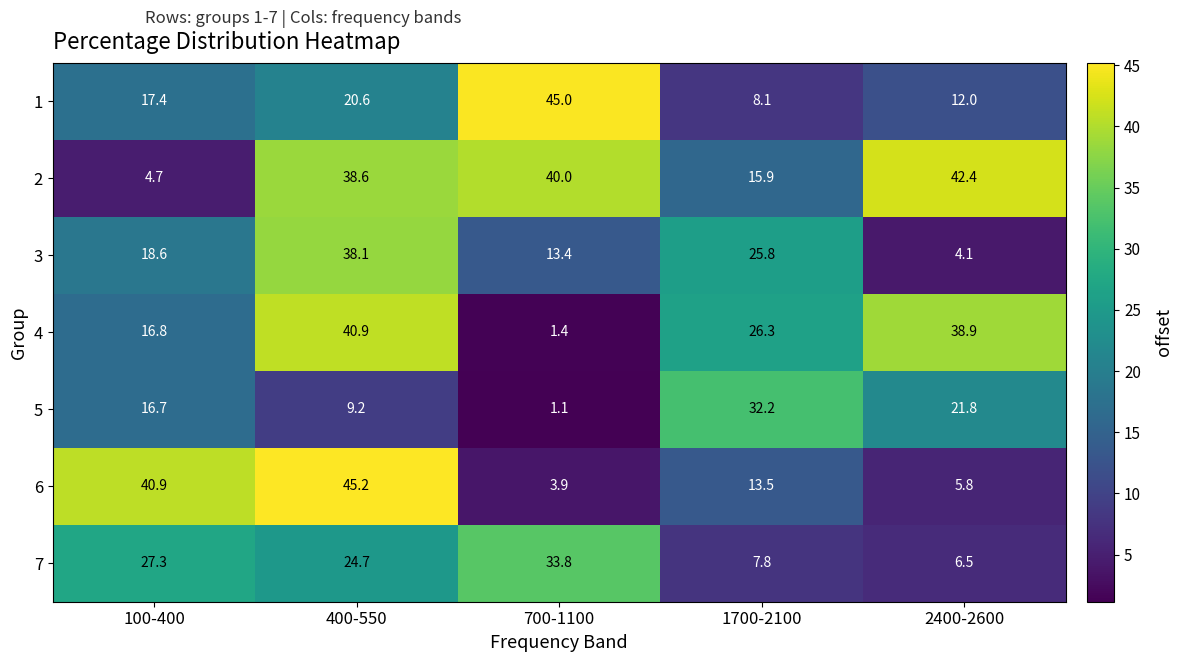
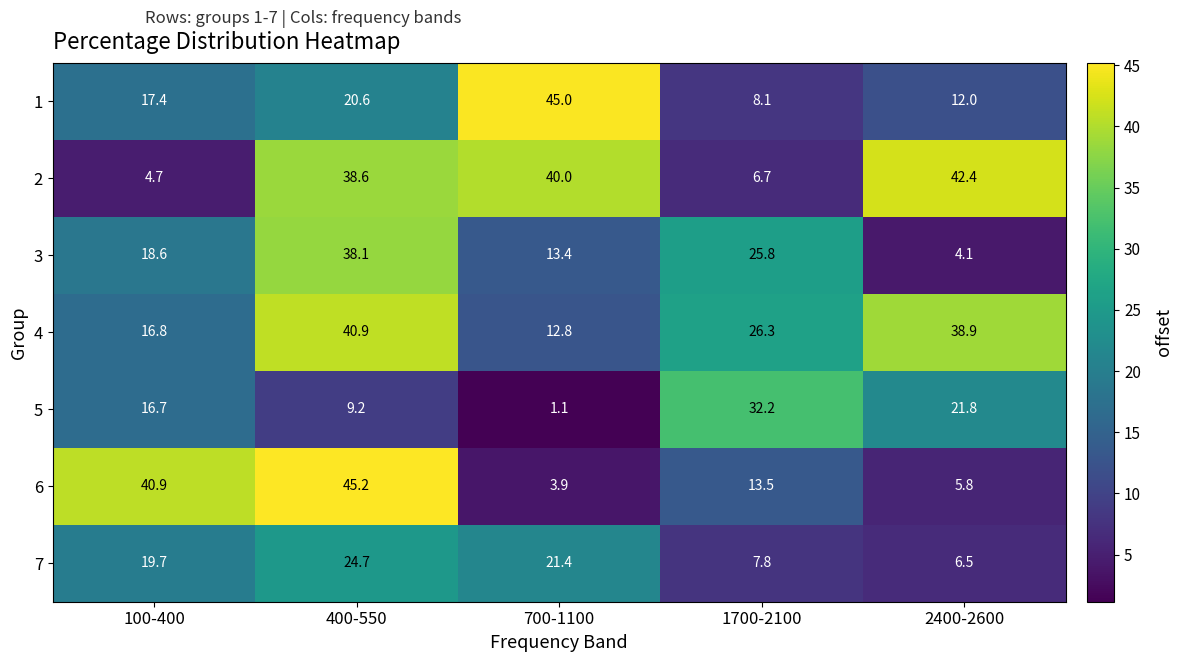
2, 1700-2100: 15.9 -> 6.7
4, 700-1100: 1.4 -> 12.8
7, 100-400: 27.3 -> 19.7
7, 700-1100: 33.8 -> 21.4
